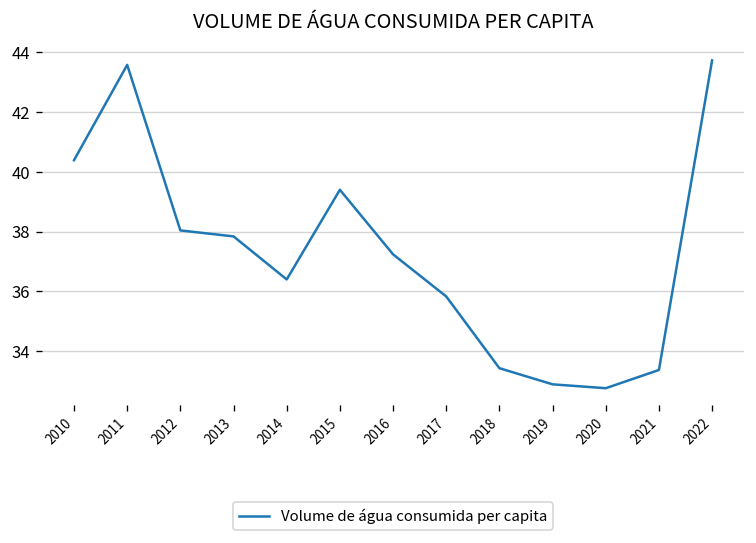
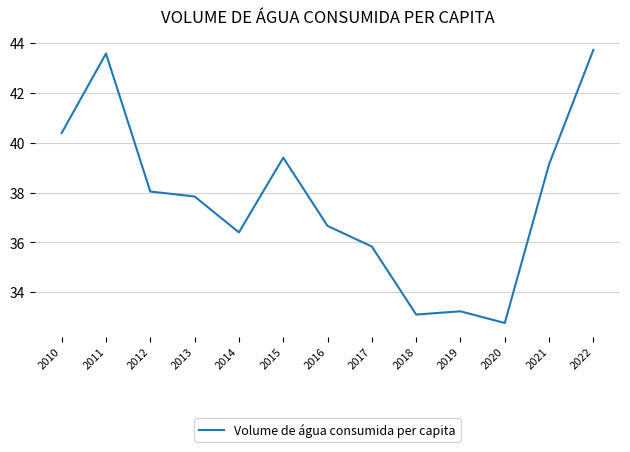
2016: 37.2 -> 36.7
2018: 33.4 -> 33.1
2019: 32.9 -> 33.2
2021: 33.4 -> 39.1
